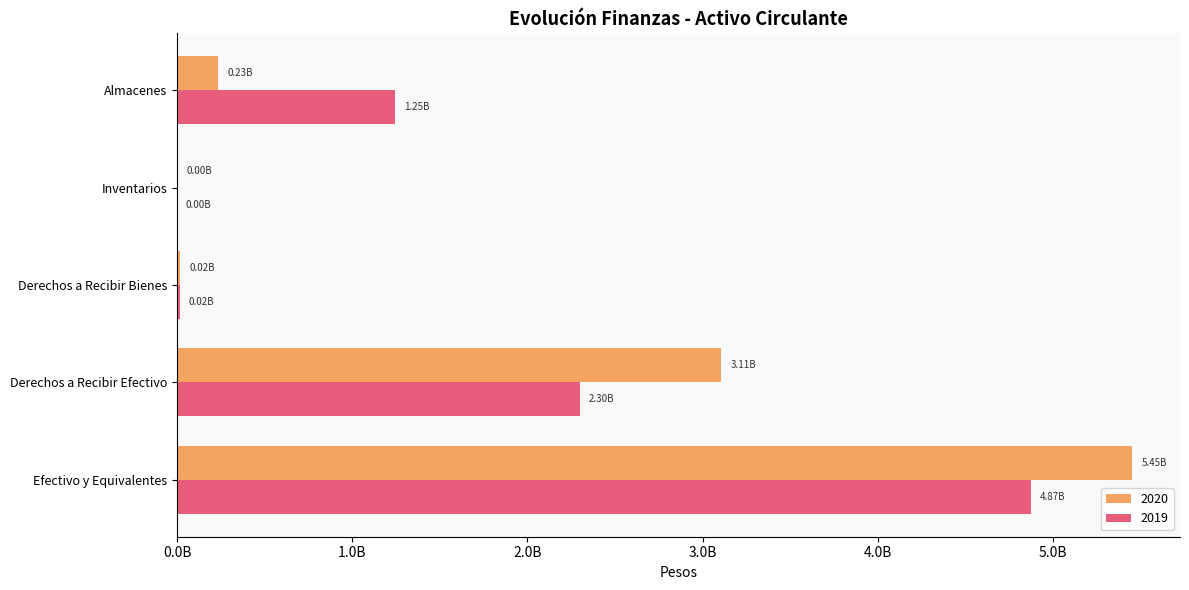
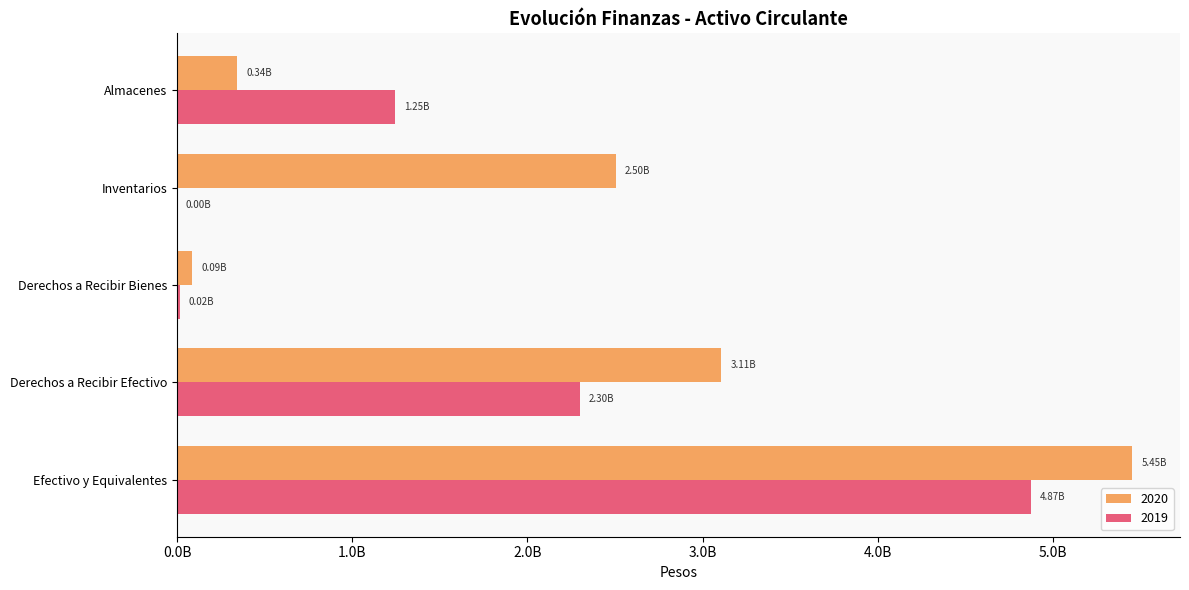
2020, Almacenes: 0.23B -> 0.34B
2020, Inventarios: 0.00B -> 2.50B
2020, Derechos a Recibir Bienes: 0.02B -> 0.09B
